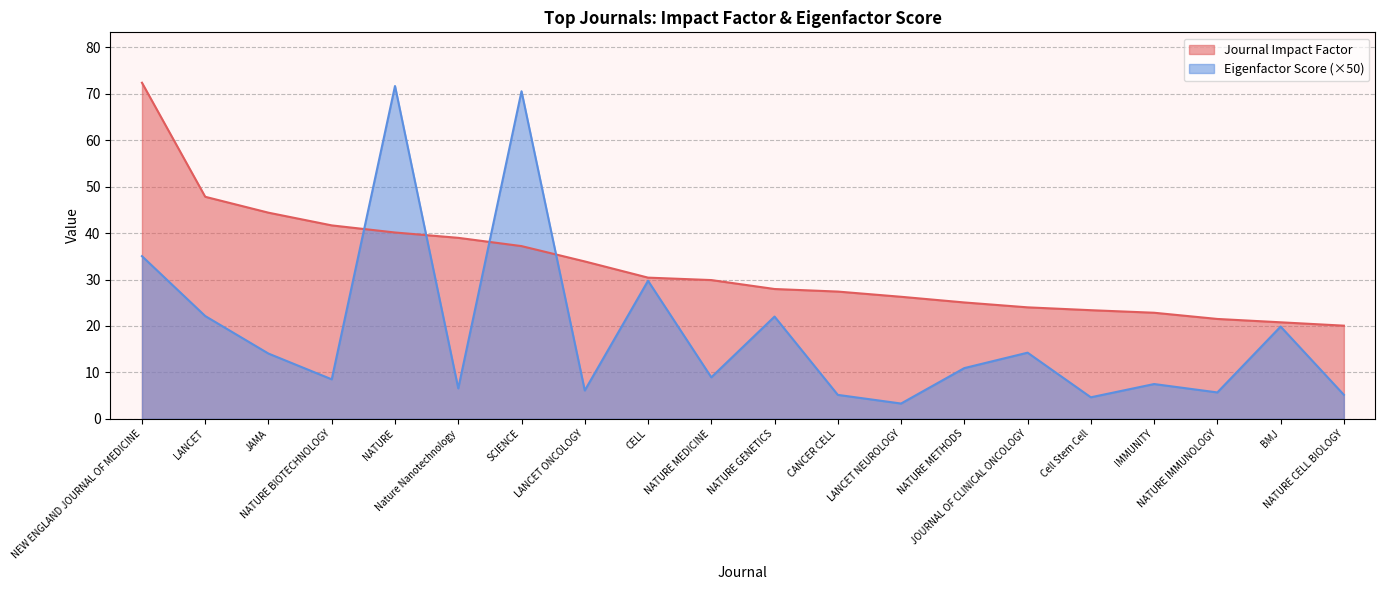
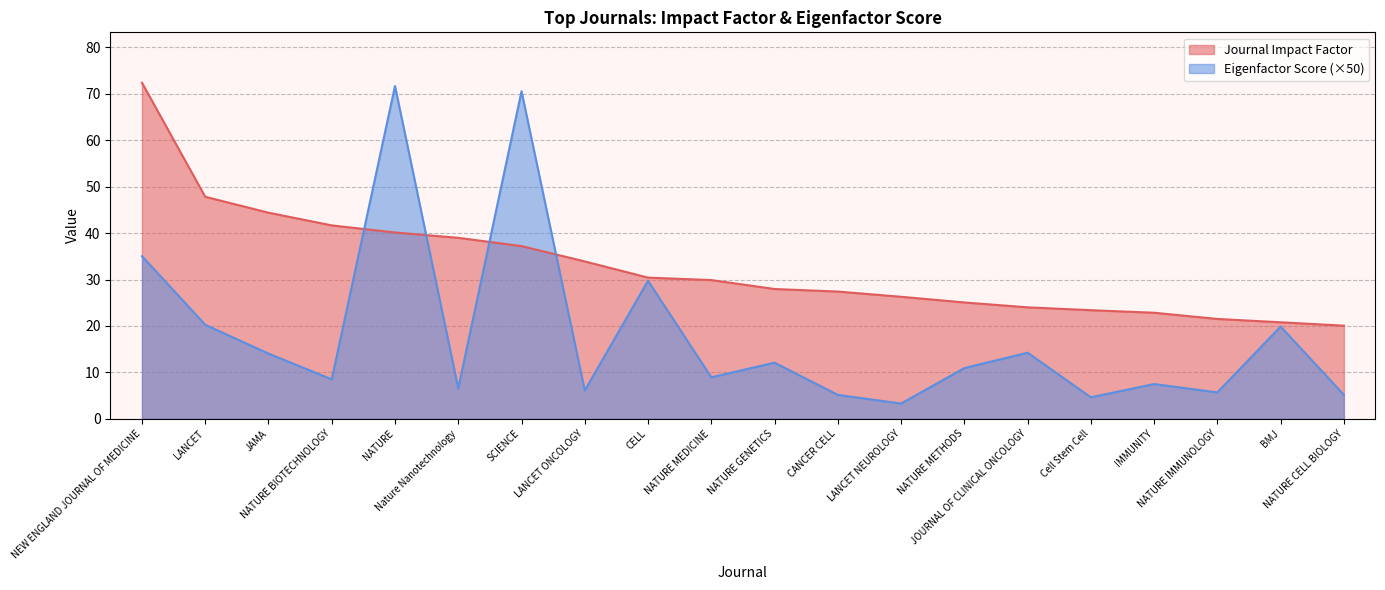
Eigenfactor Score (×50), LANCET: 22 -> 20
Eigenfactor Score (×50), NATURE GENETICS: 22 -> 12
